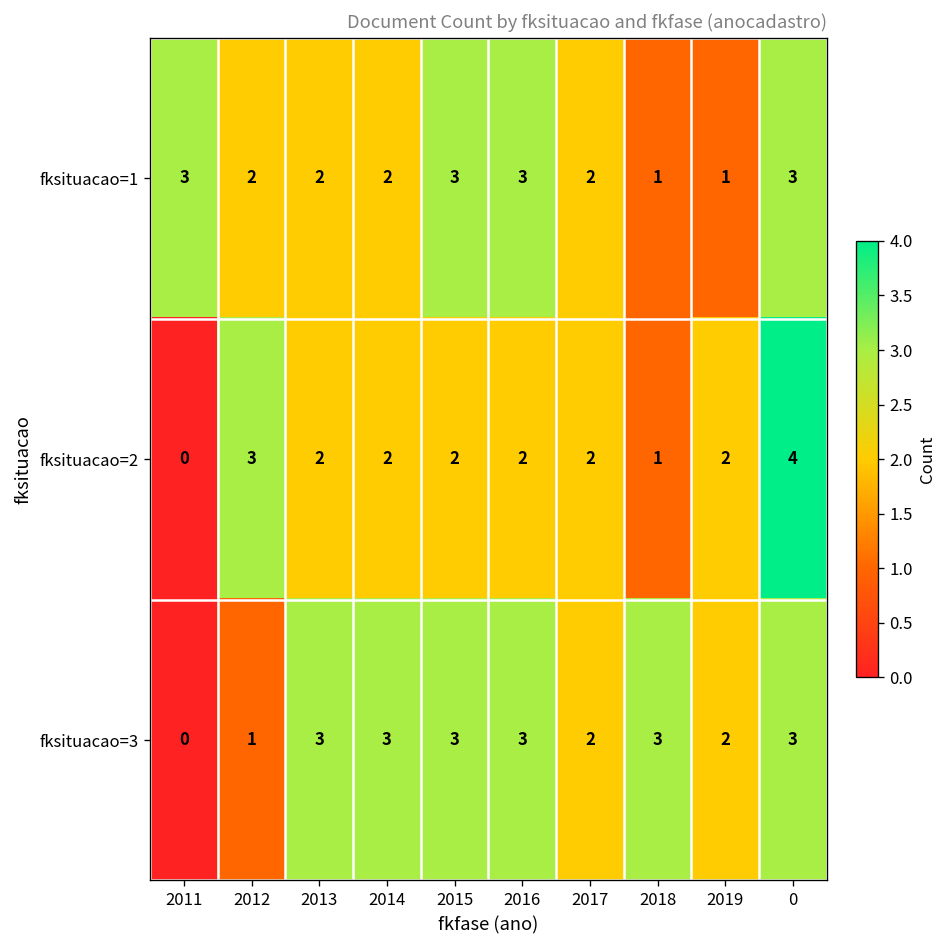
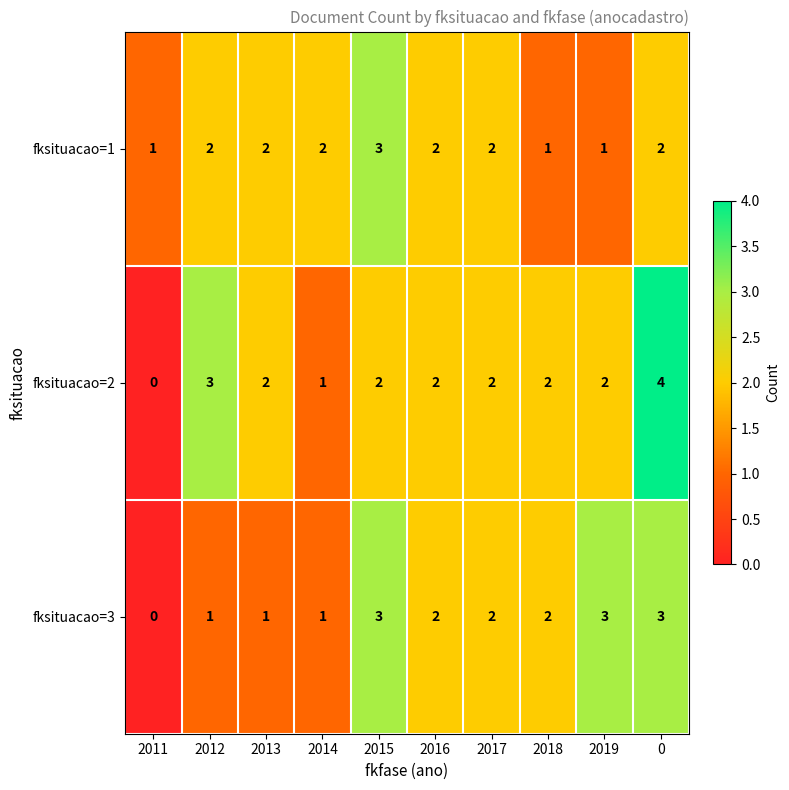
fksituacao=1, 2011: 3 -> 1
fksituacao=1, 2016: 3 -> 2
fksituacao=1, 0: 3 -> 2
fksituacao=2, 2014: 2 -> 1
fksituacao=2, 2018: 1 -> 2
fksituacao=3, 2013: 3 -> 1
fksituacao=3, 2014: 3 -> 1
fksituacao=3, 2016: 3 -> 2
fksituacao=3, 2018: 3 -> 2
fksituacao=3, 2019: 2 -> 3
